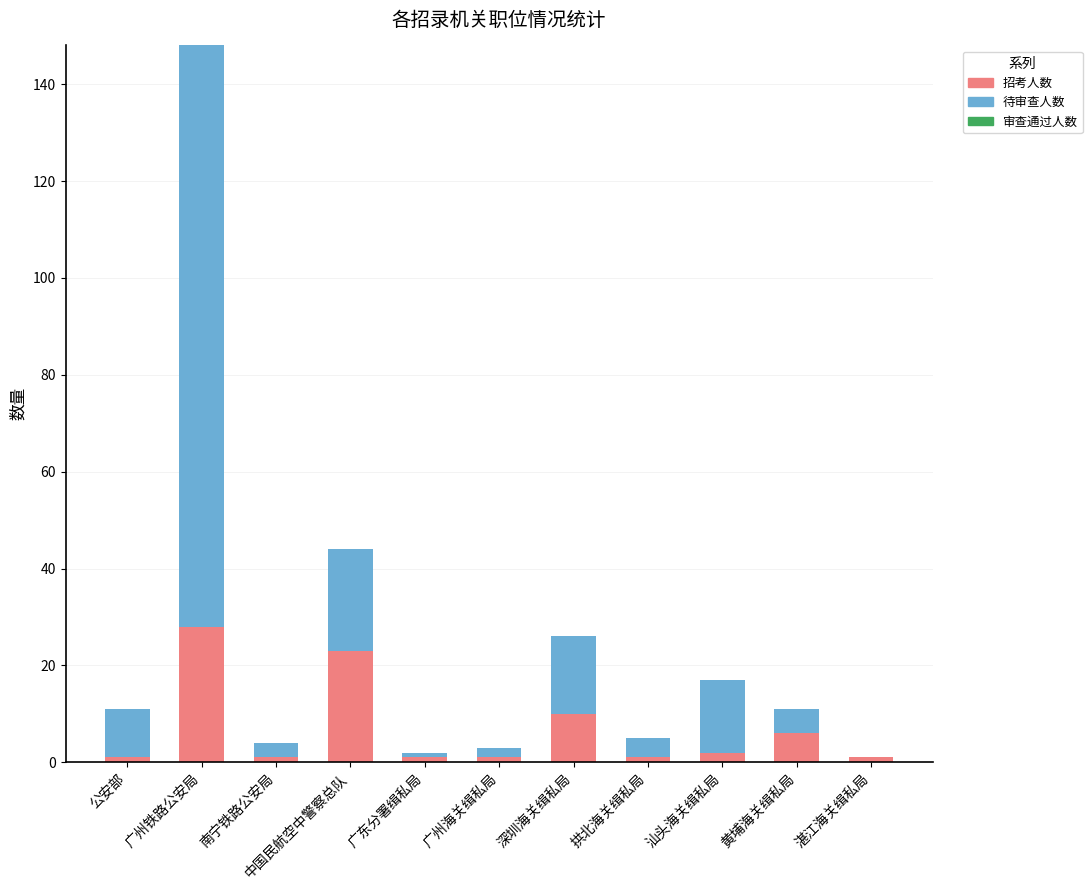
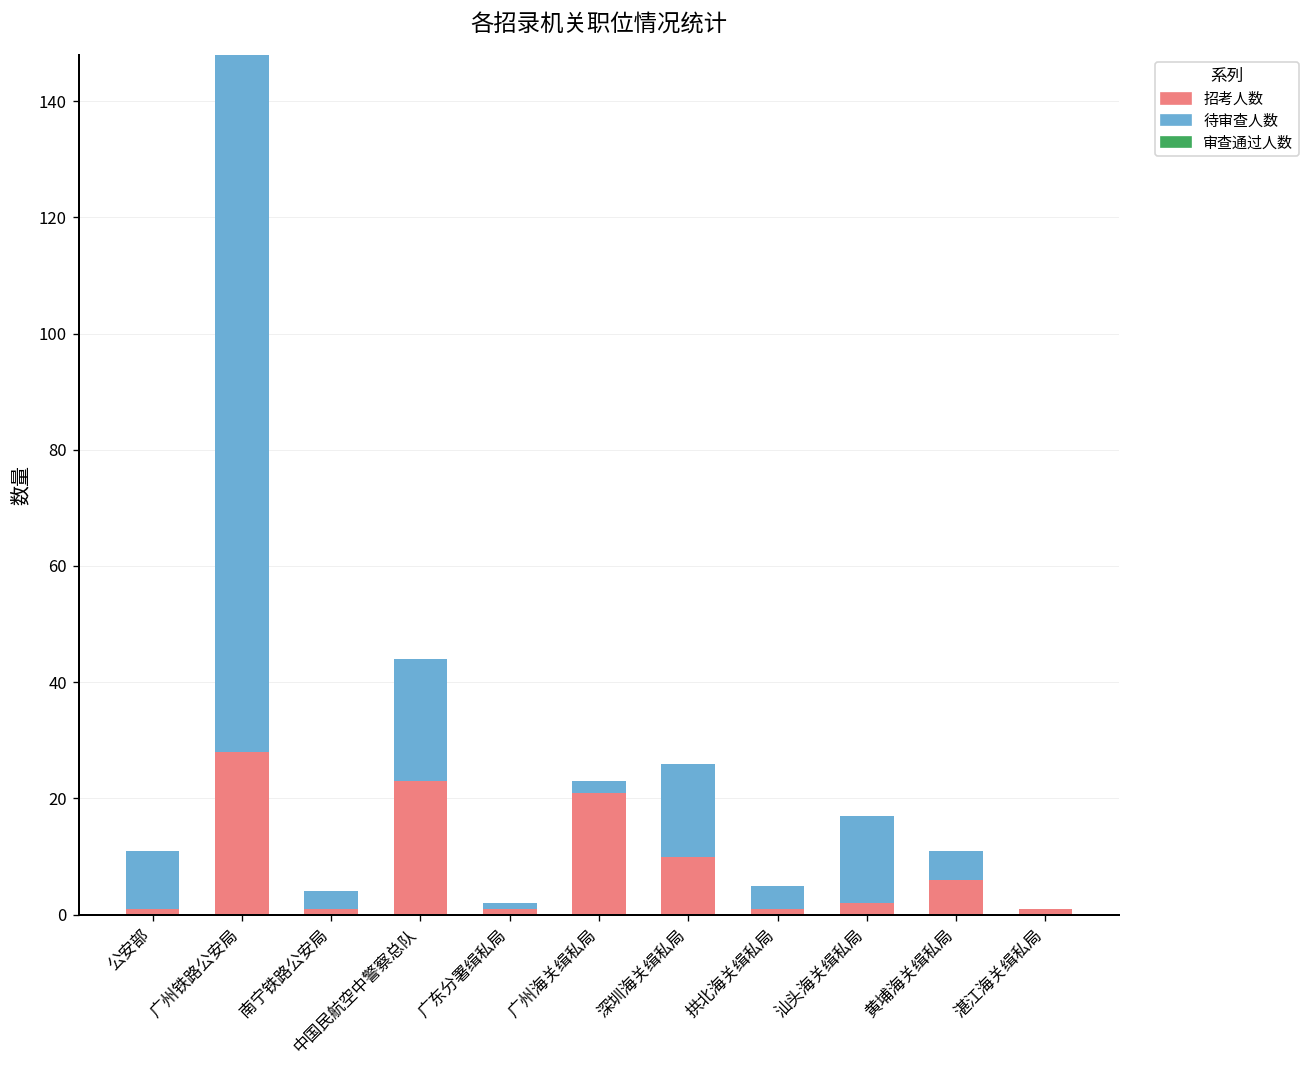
招考人数, 广州海关缉私局: 1 -> 21
